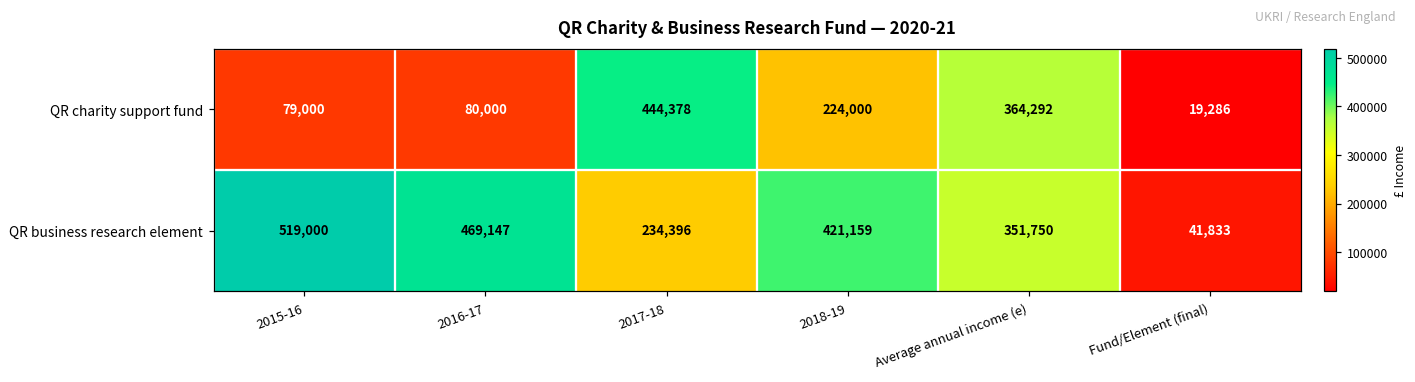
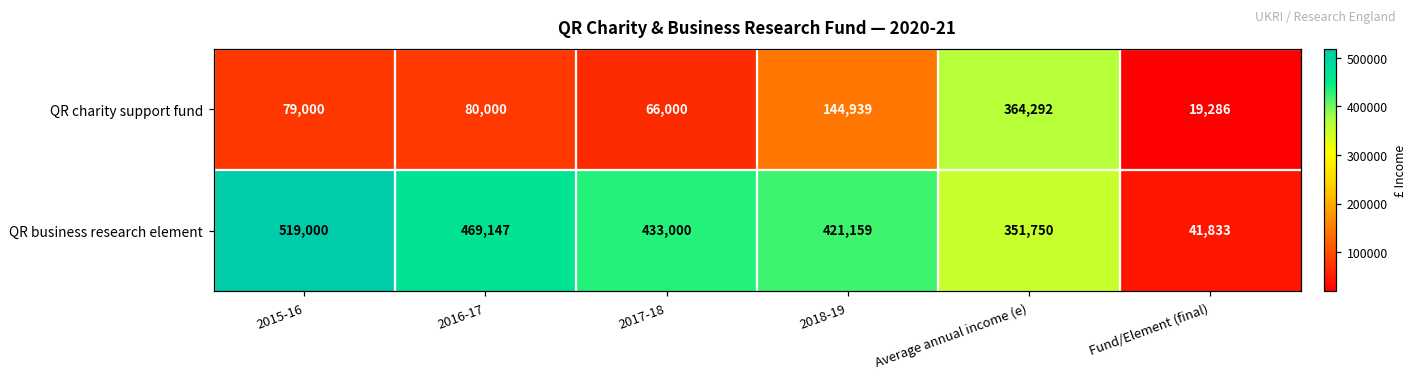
QR charity support fund, 2017-18: 444,378 -> 66,000
QR charity support fund, 2018-19: 224,000 -> 144,939
QR business research element, 2017-18: 234,396 -> 433,000
